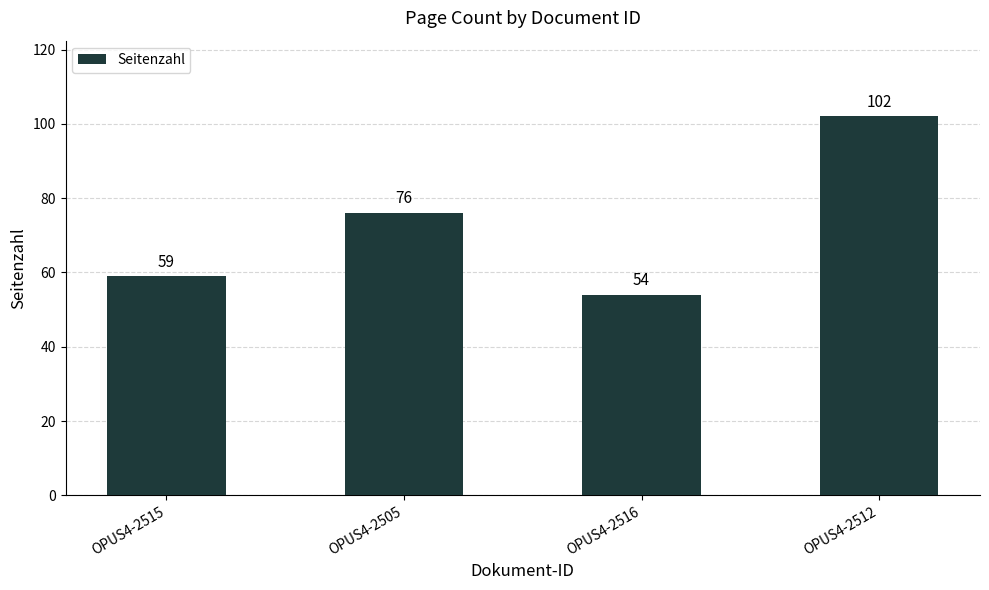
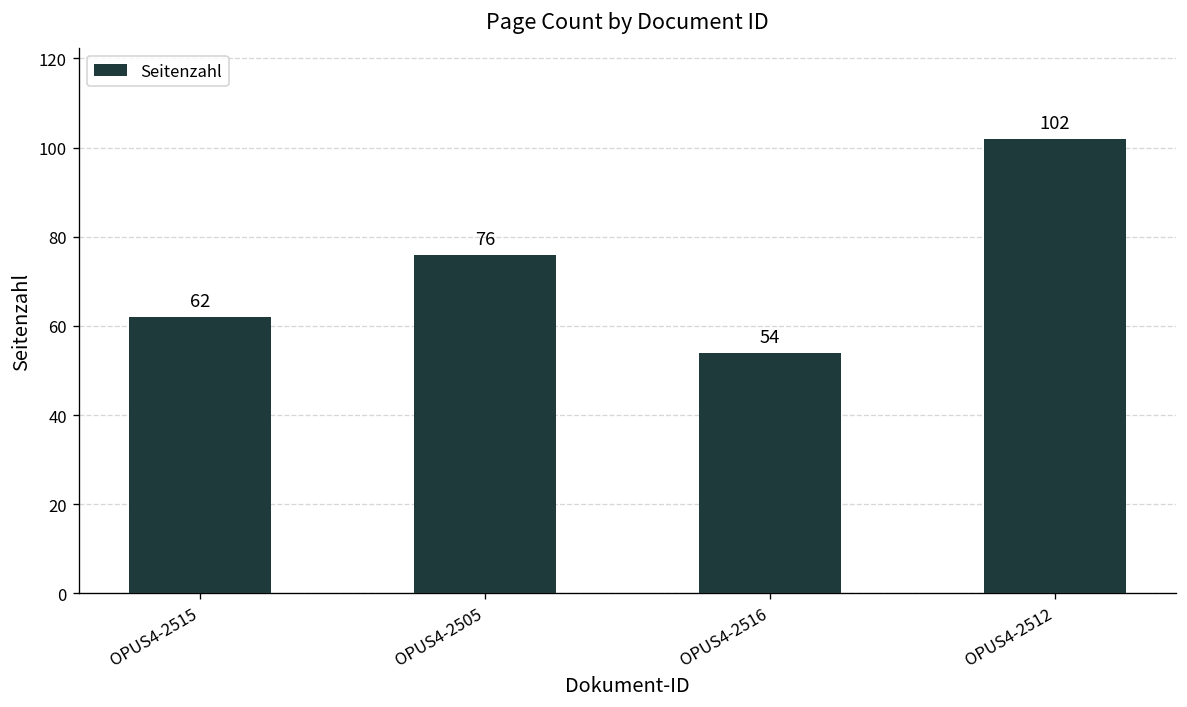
OPUS4-2515: 59 -> 62
